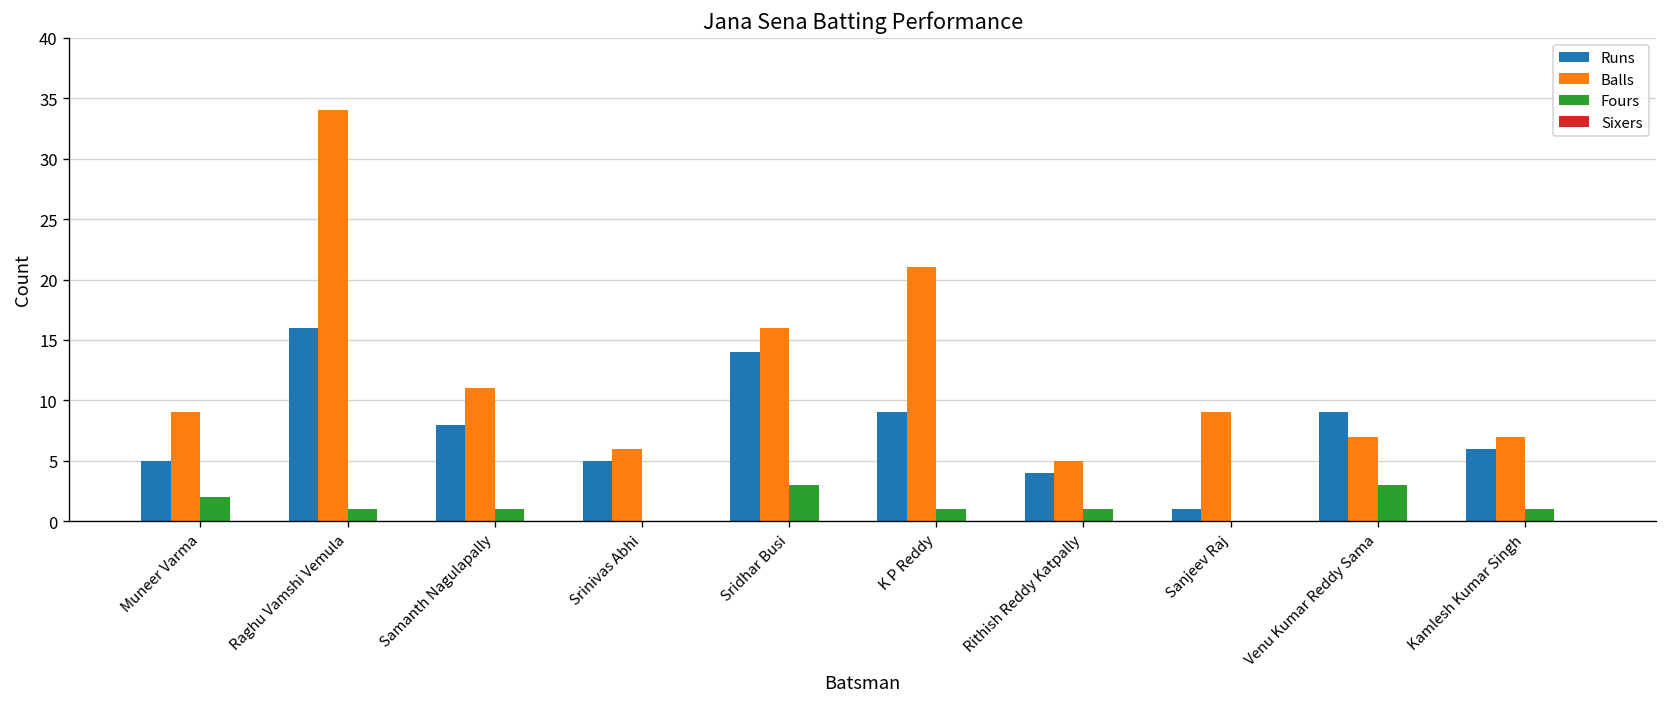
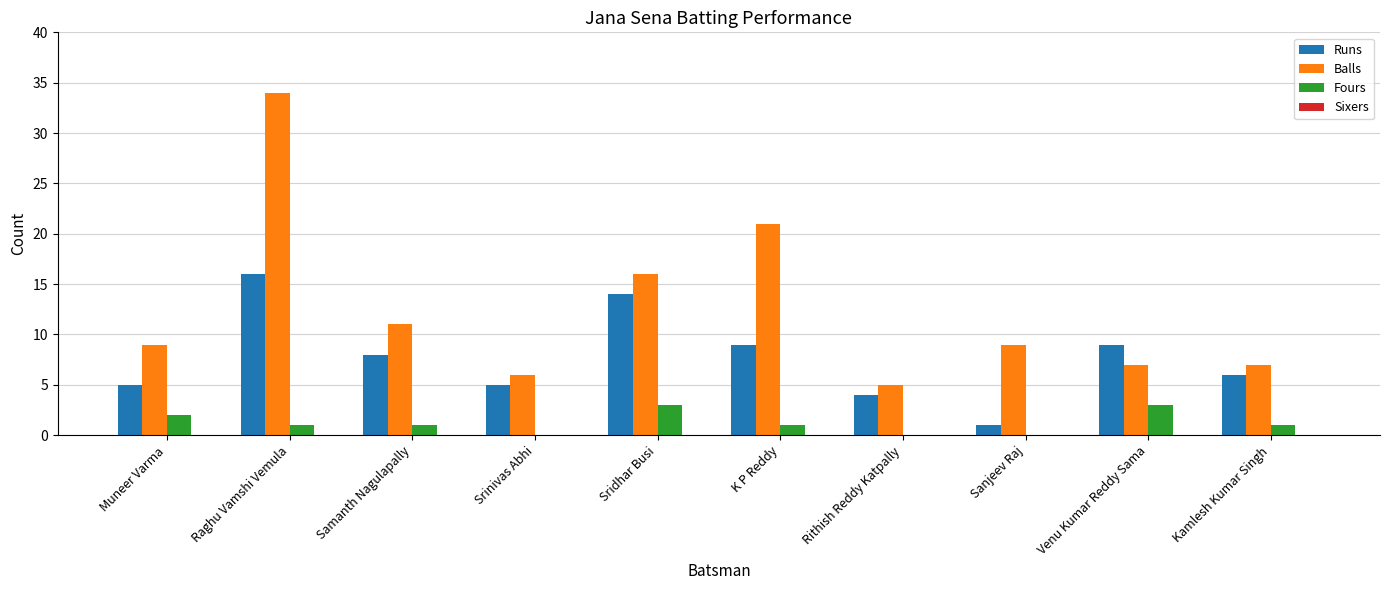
Fours, Rithish Reddy Katpally: 1 -> 0
